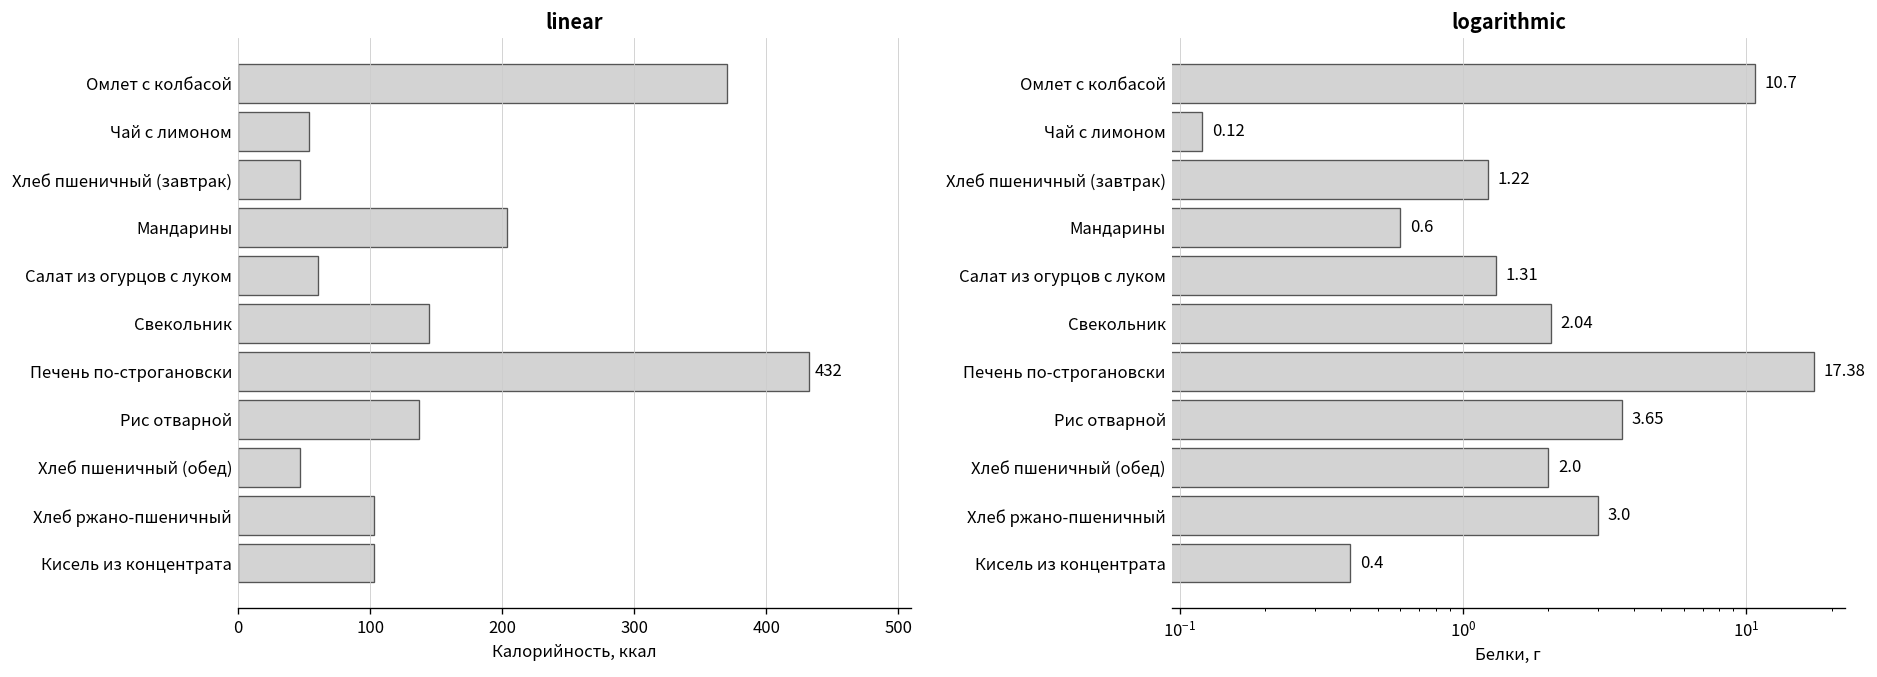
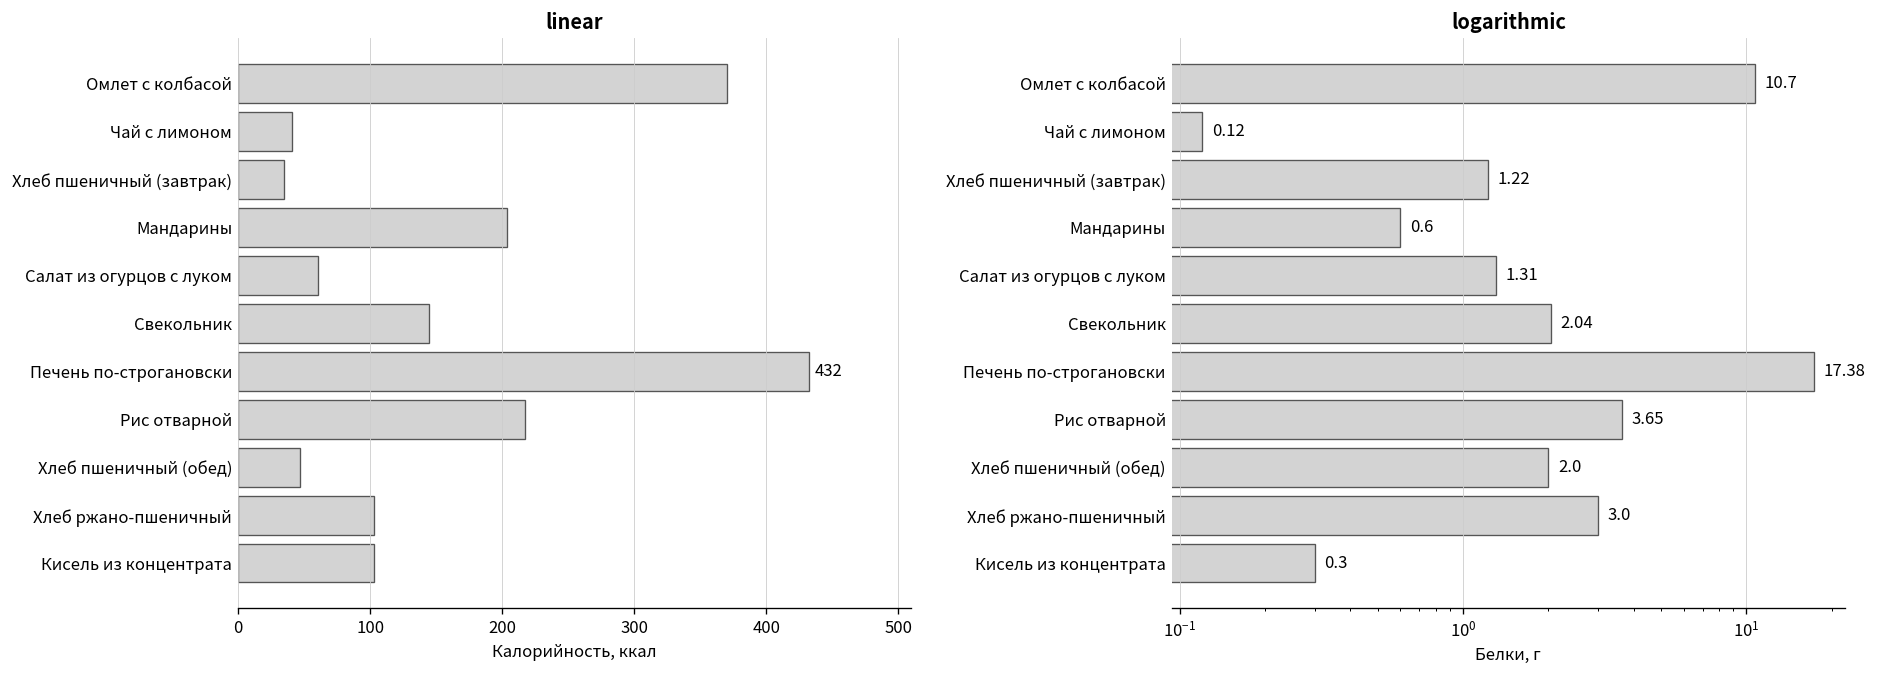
linear, Чай с лимоном: 54 -> 41
linear, Хлеб пшеничный (завтрак): 47 -> 35
linear, Рис отварной: 137 -> 217
logarithmic, Кисель из концентрата: 0.4 -> 0.3
